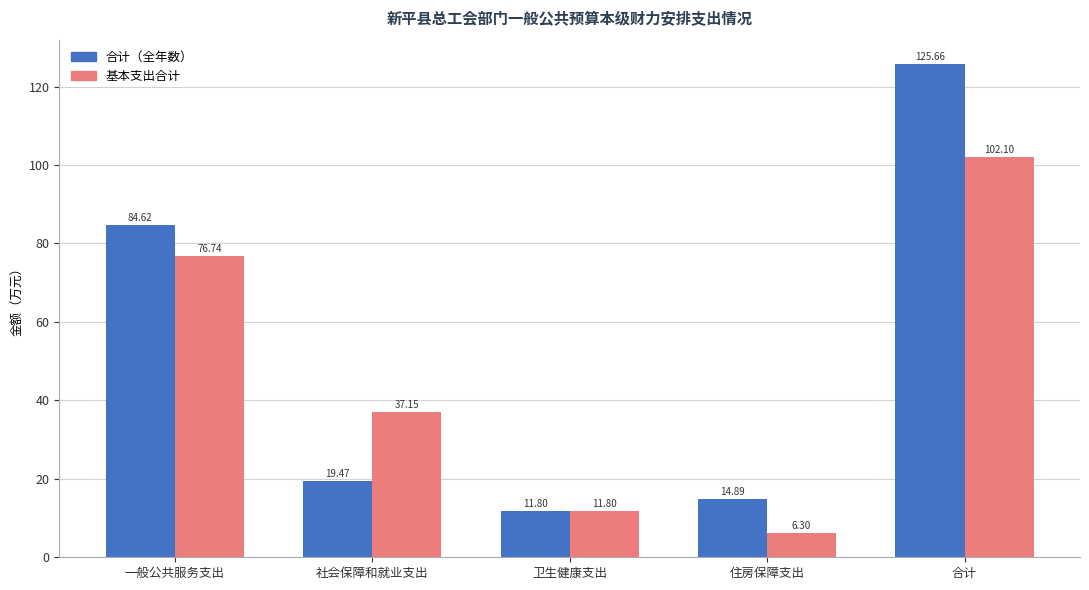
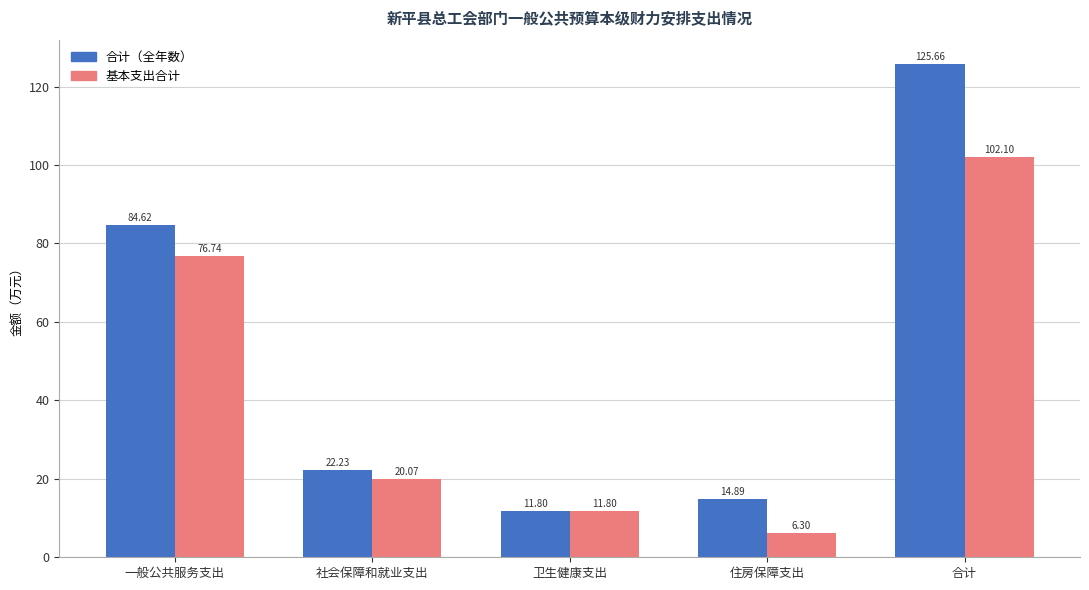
合计（全年数）, 社会保障和就业支出: 19.47 -> 22.23
基本支出合计, 社会保障和就业支出: 37.15 -> 20.07
